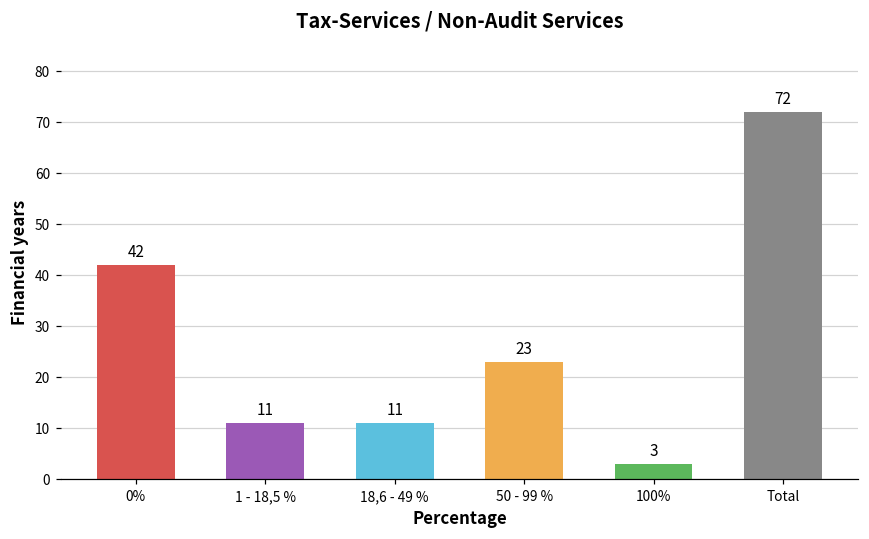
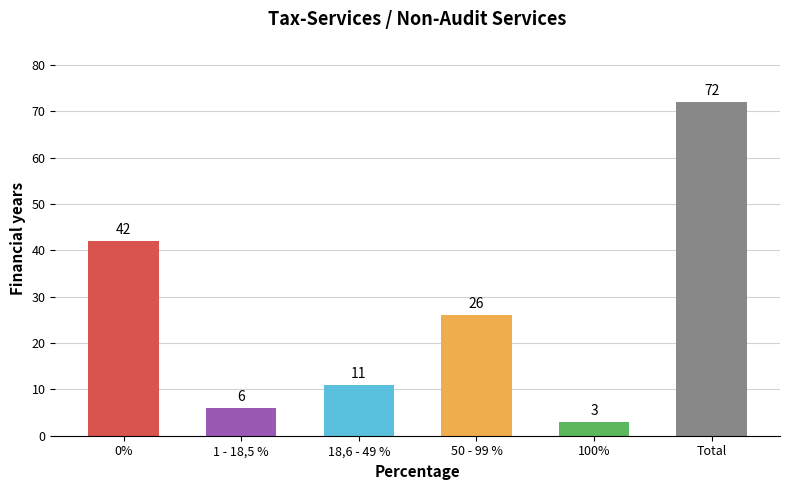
1 - 18,5 %: 11 -> 6
50 - 99 %: 23 -> 26
